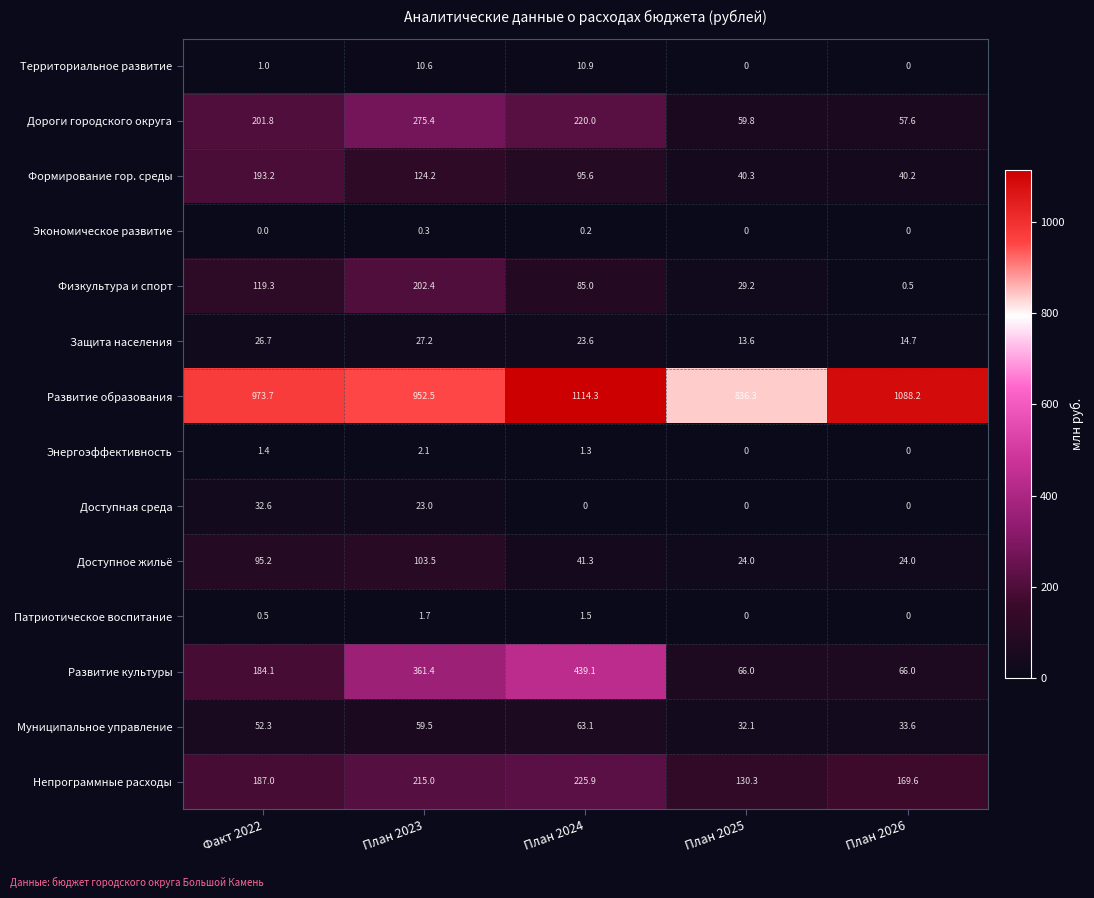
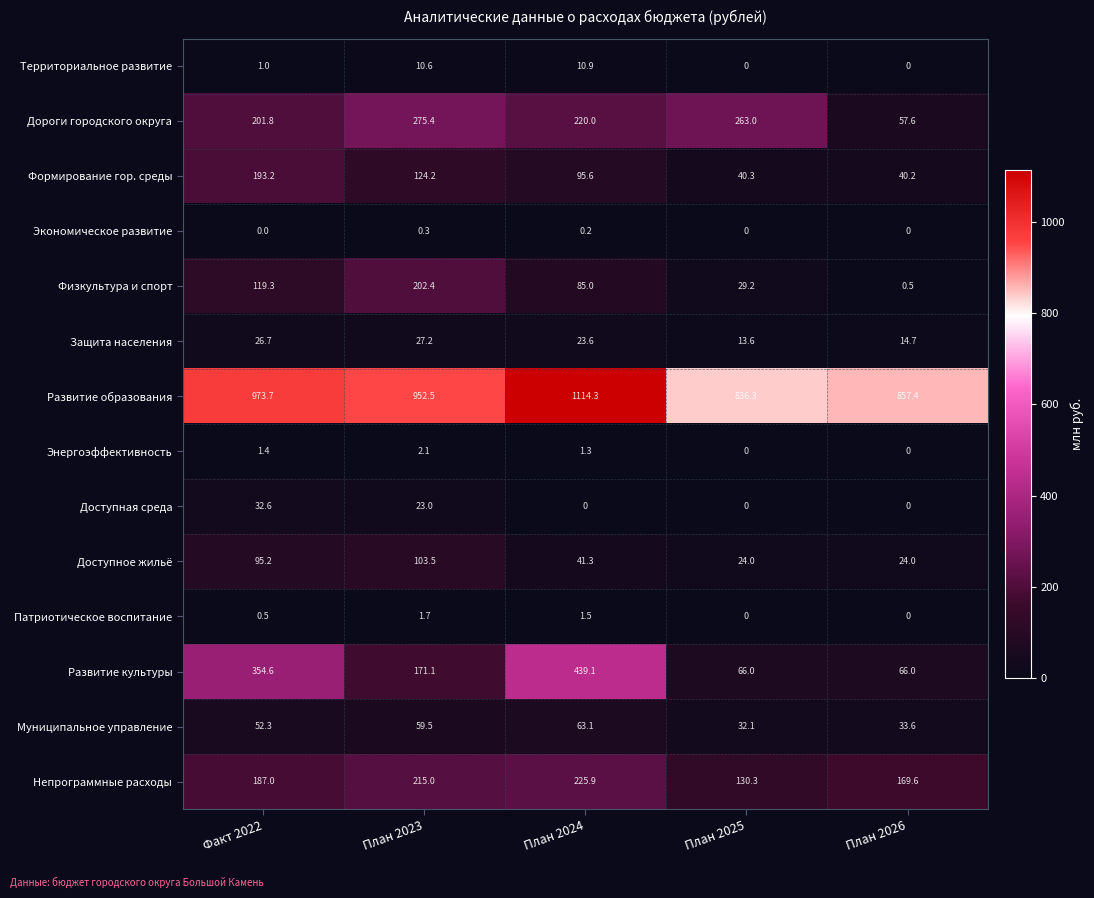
Дороги городского округа, План 2025: 59.8 -> 263.0
Развитие образования, План 2026: 1088.2 -> 857.4
Развитие культуры, Факт 2022: 184.1 -> 354.6
Развитие культуры, План 2023: 361.4 -> 171.1
